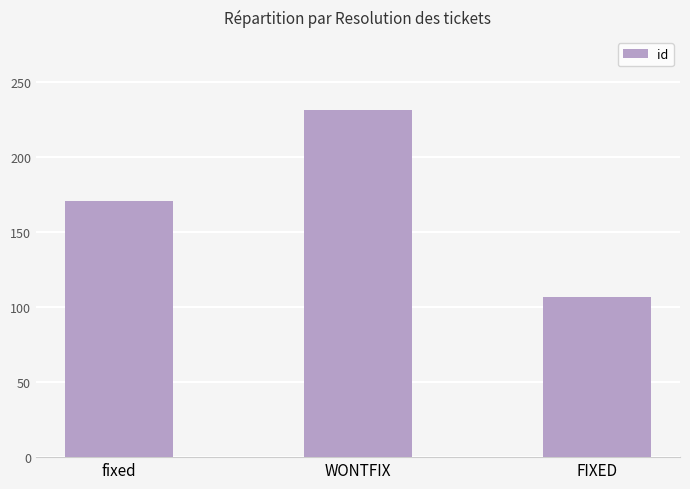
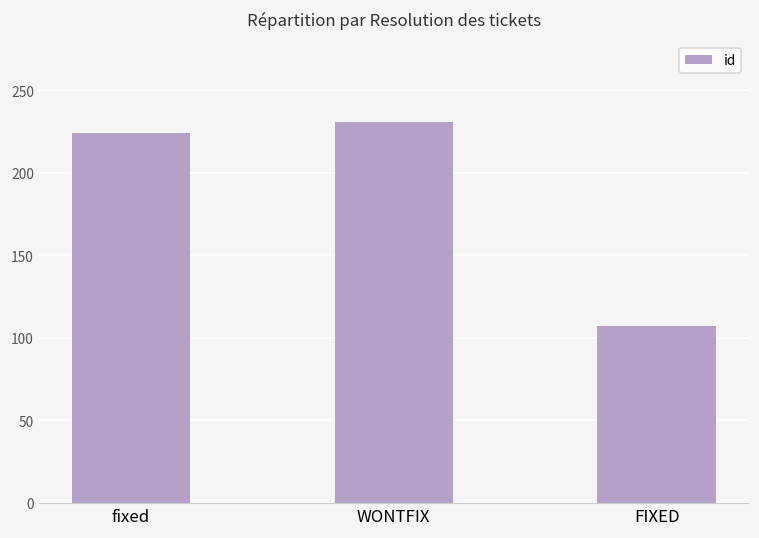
fixed: 171 -> 224
